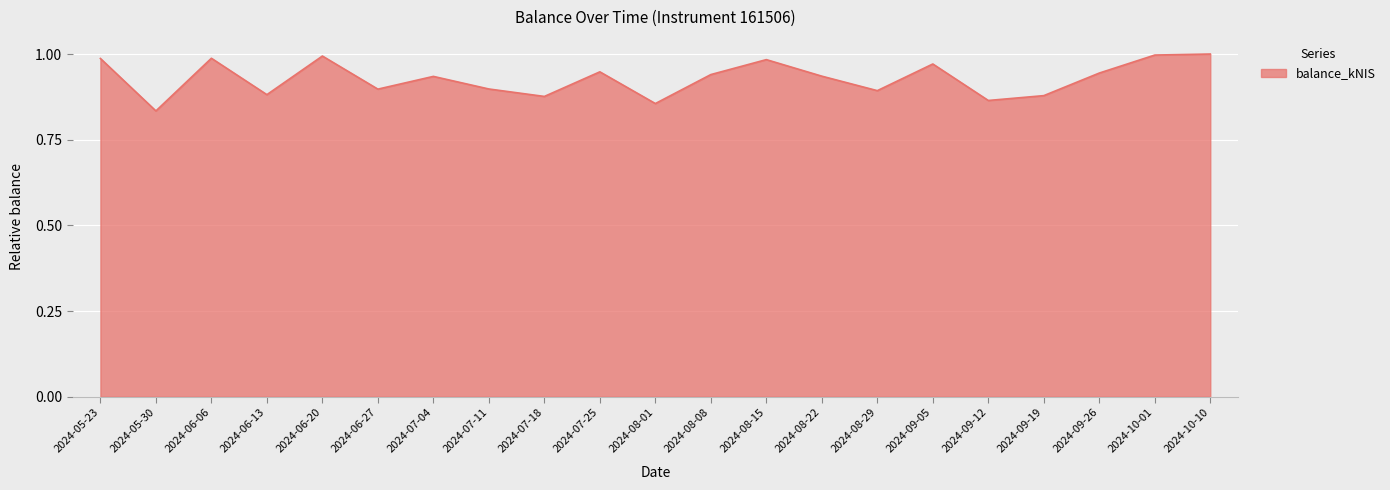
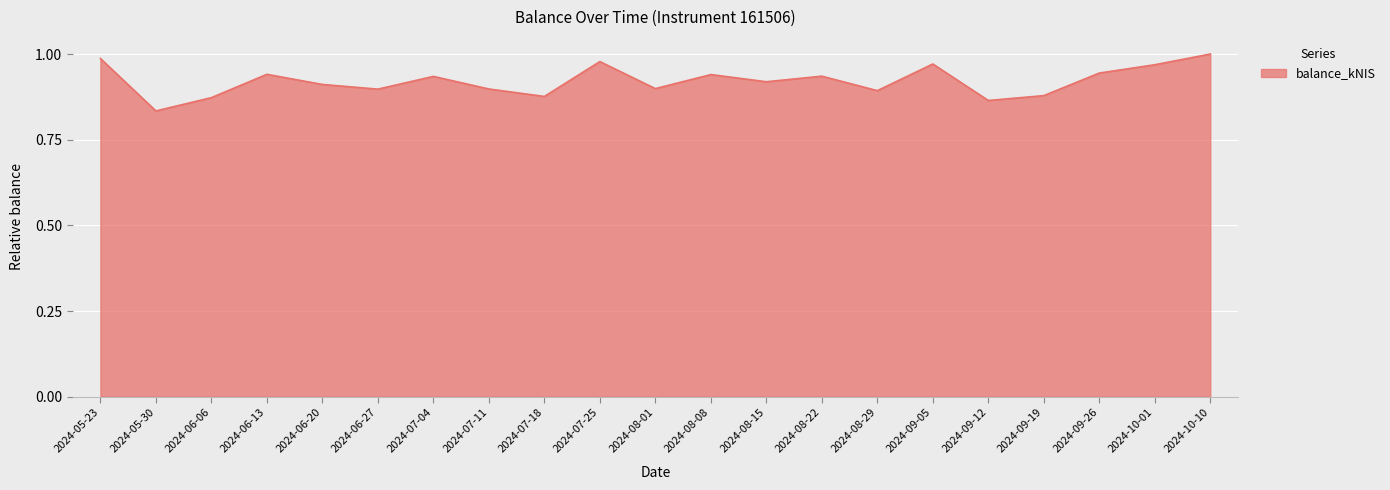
2024-06-06: 0.99 -> 0.87
2024-06-13: 0.88 -> 0.94
2024-06-20: 0.99 -> 0.91
2024-07-25: 0.95 -> 0.98
2024-08-01: 0.86 -> 0.90
2024-08-15: 0.98 -> 0.92
2024-10-01: 1.00 -> 0.97
